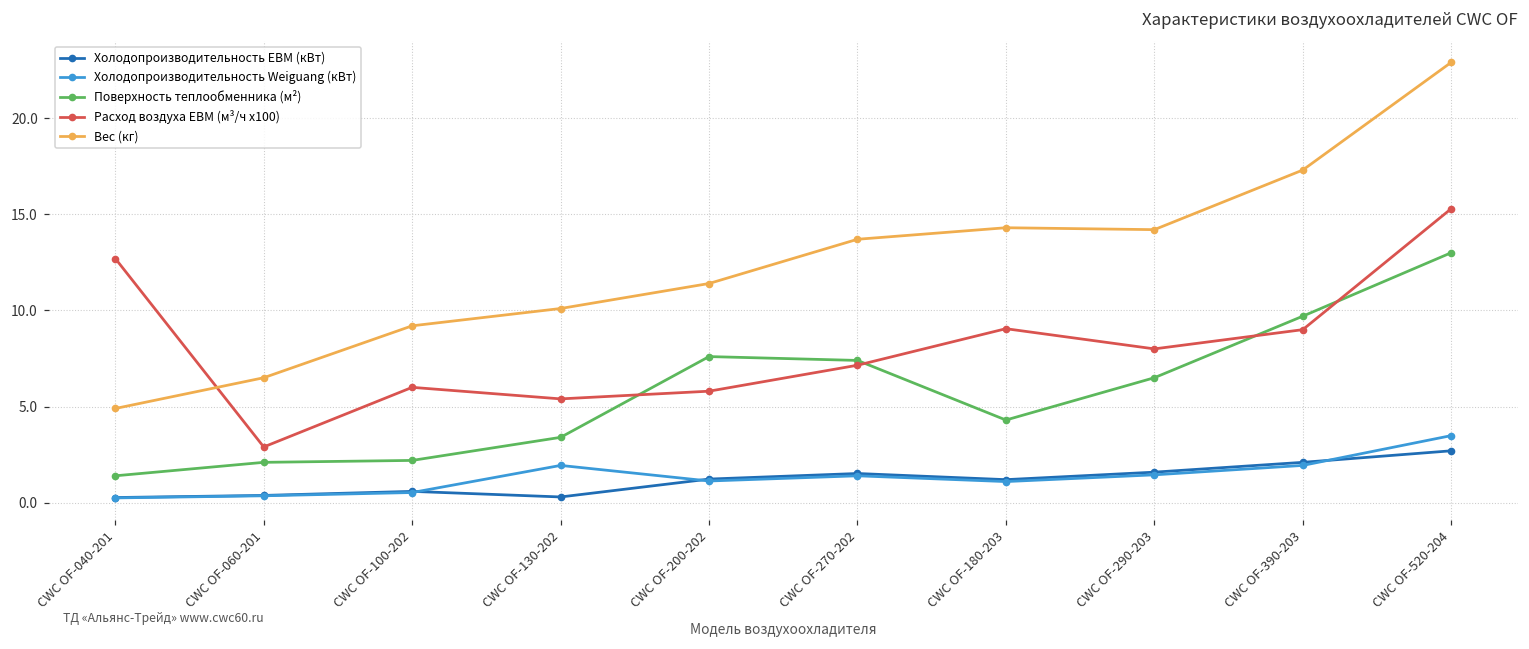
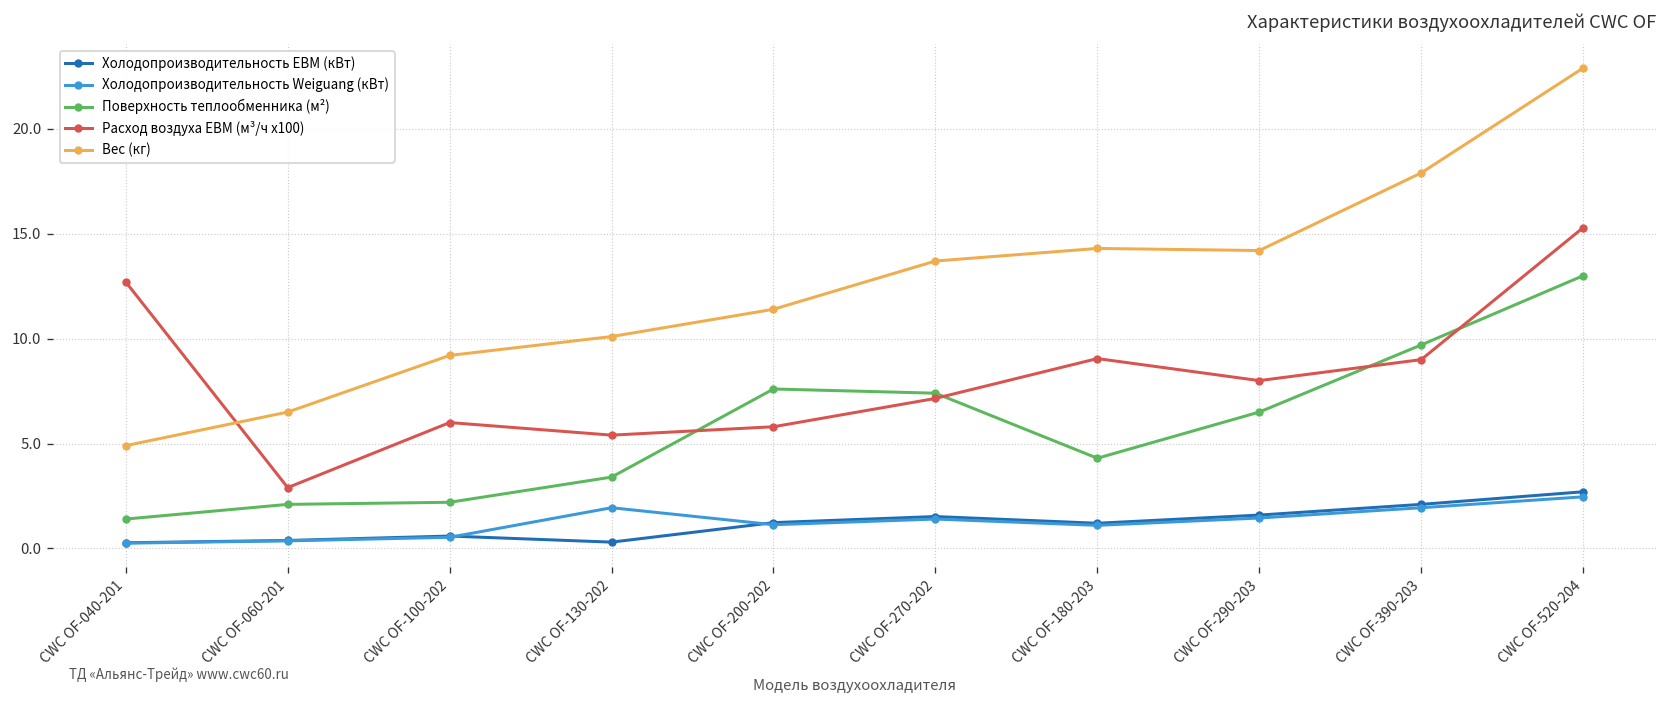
Вес (кг), CWC OF-390-203: 17.3 -> 17.9
Холодопроизводительность Weiguang (кВт), CWC OF-520-204: 3.5 -> 2.5
